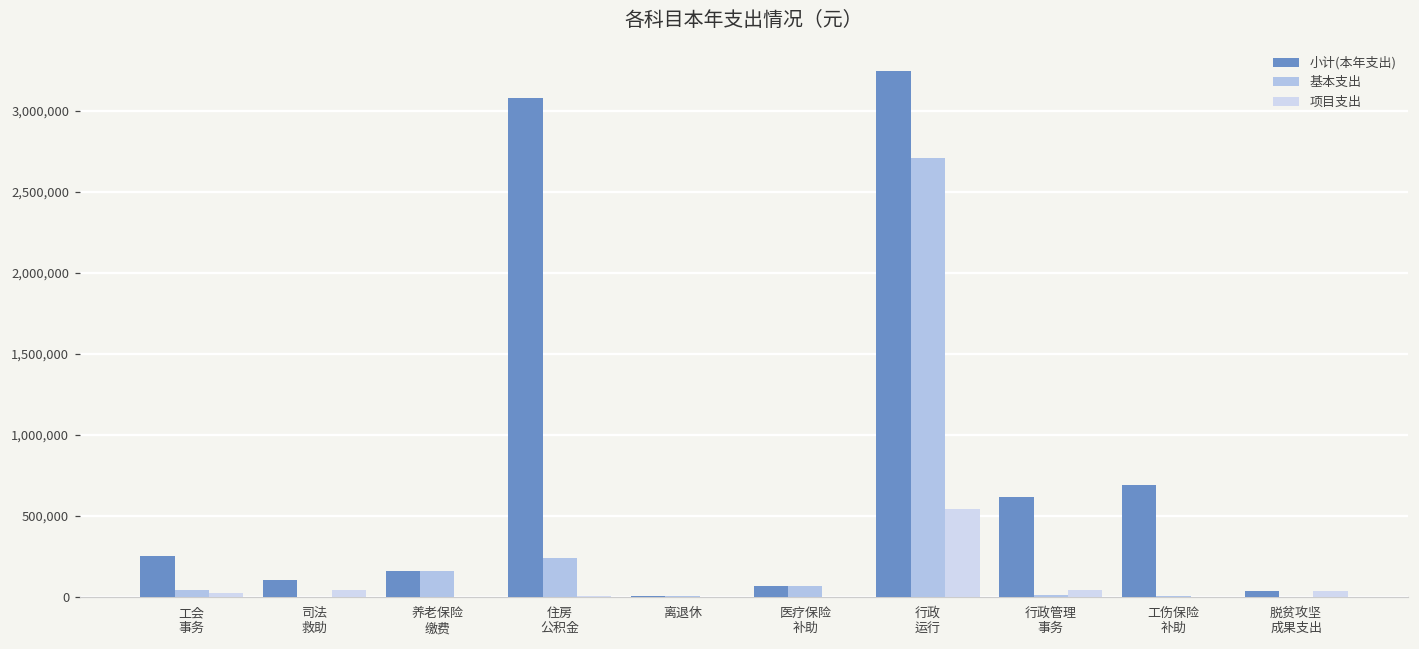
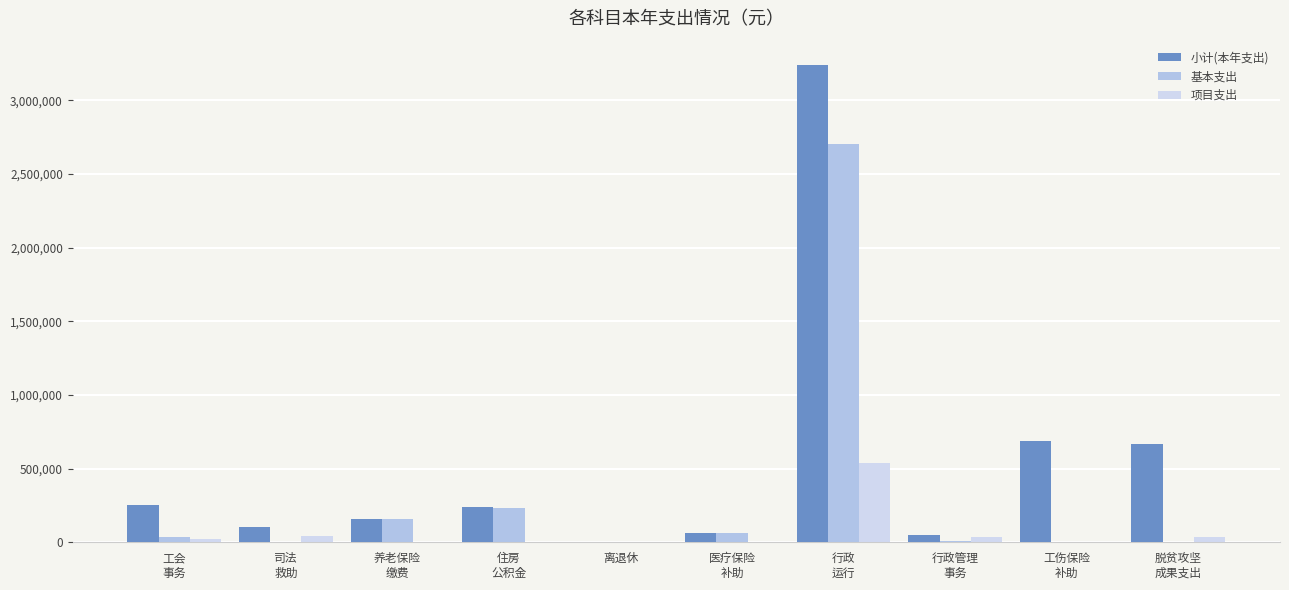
小计(本年支出), 住房 公积金: 3,080,000 -> 240,000
小计(本年支出), 行政管理 事务: 610,000 -> 50,000
小计(本年支出), 脱贫攻坚 成果支出: 30,000 -> 670,000
